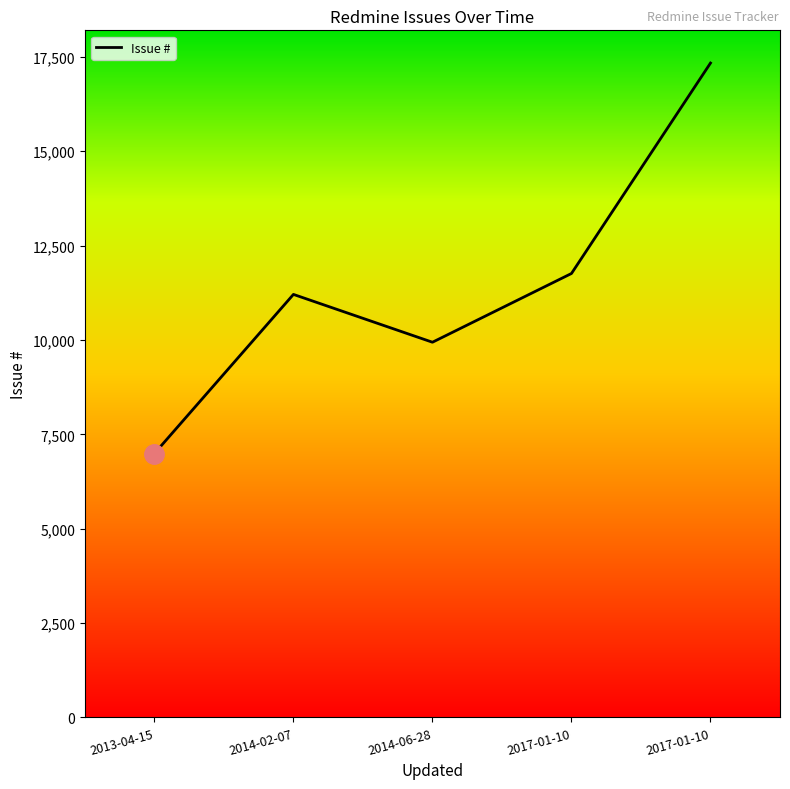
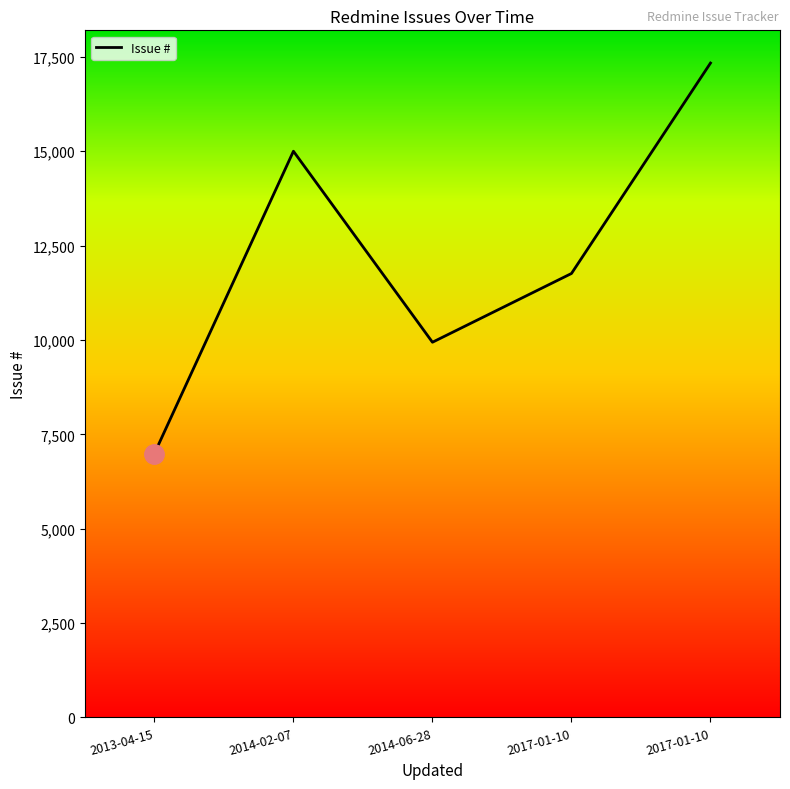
Issue #, 2014-02-07: 11,200 -> 15,000
